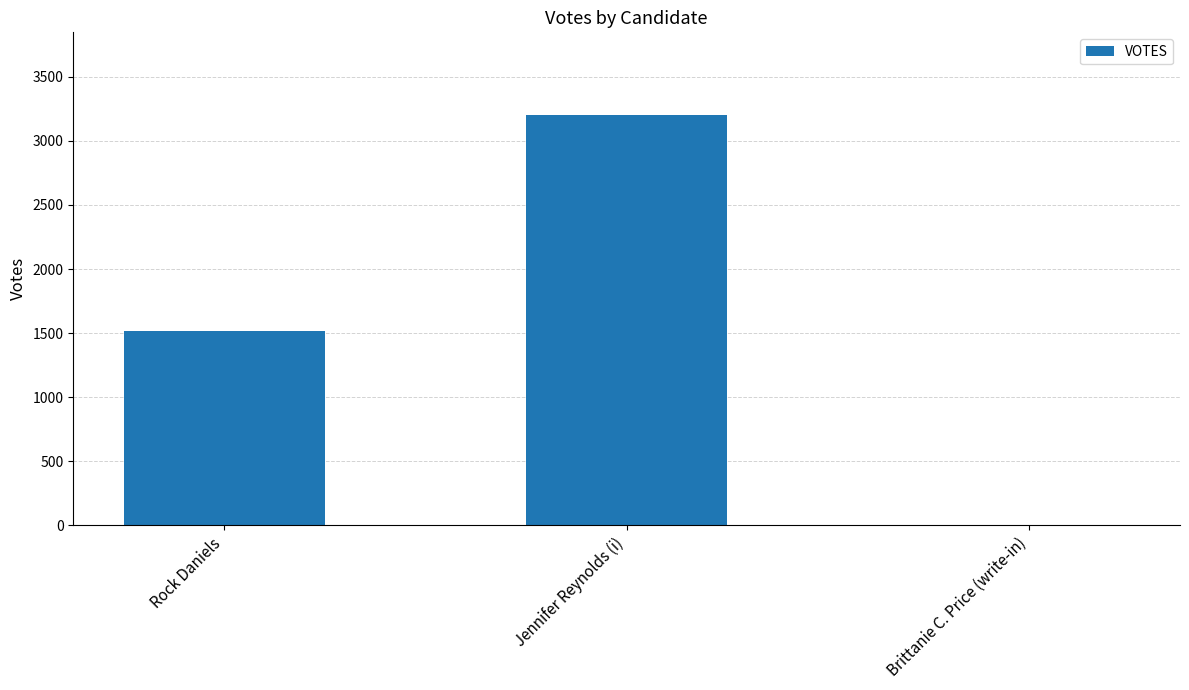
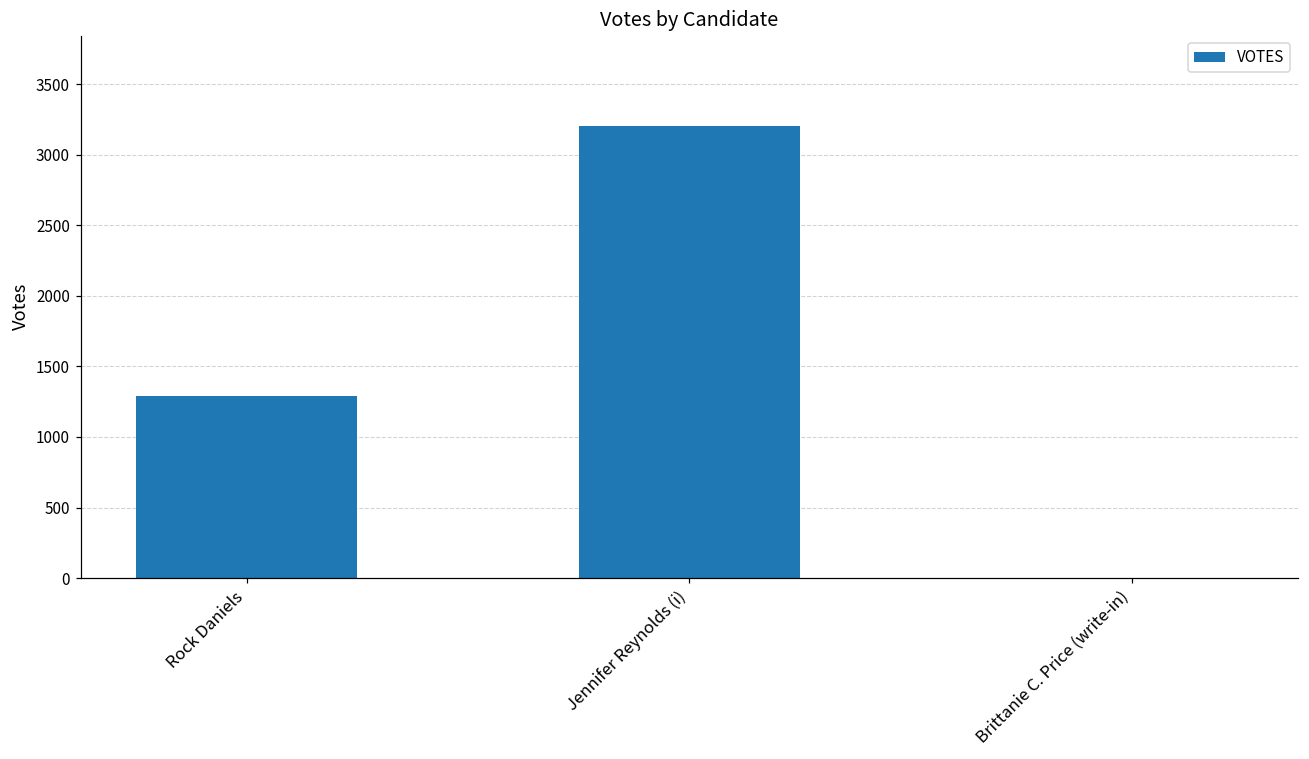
Rock Daniels: 1520 -> 1290
